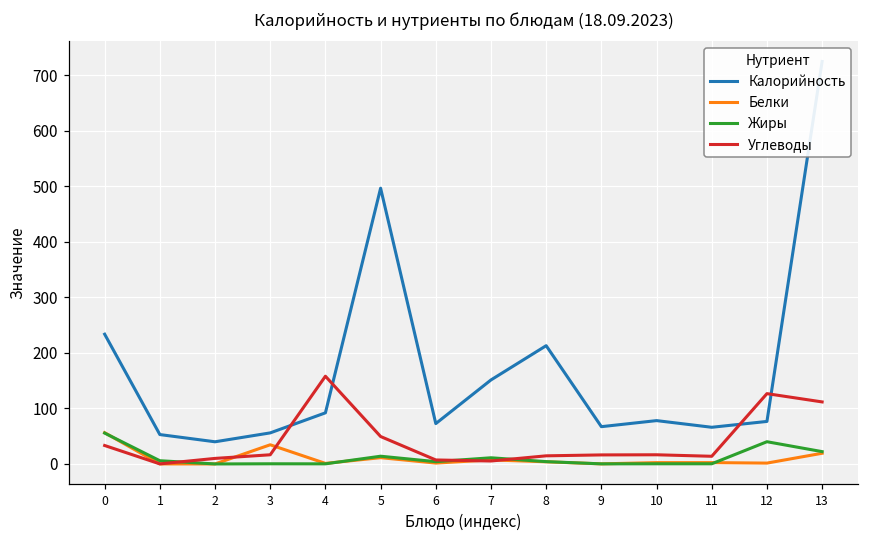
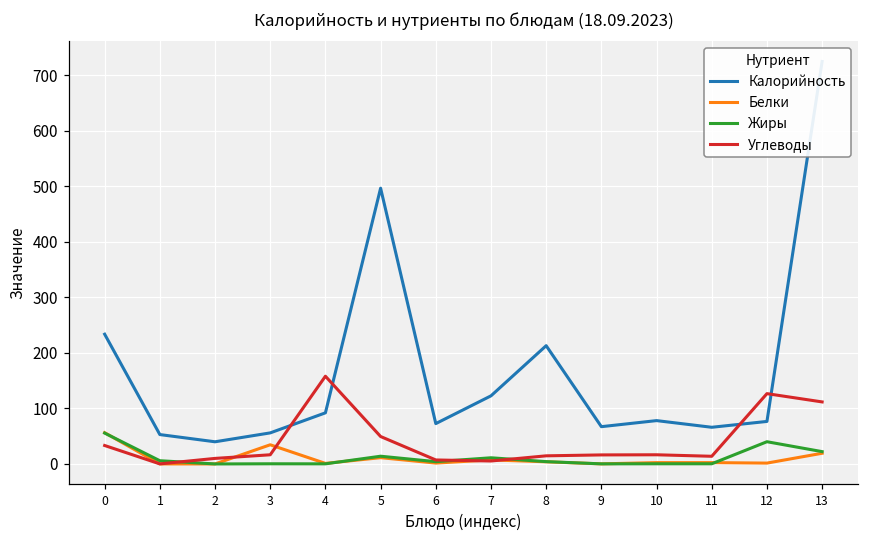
Калорийность, 7: 150 -> 120
